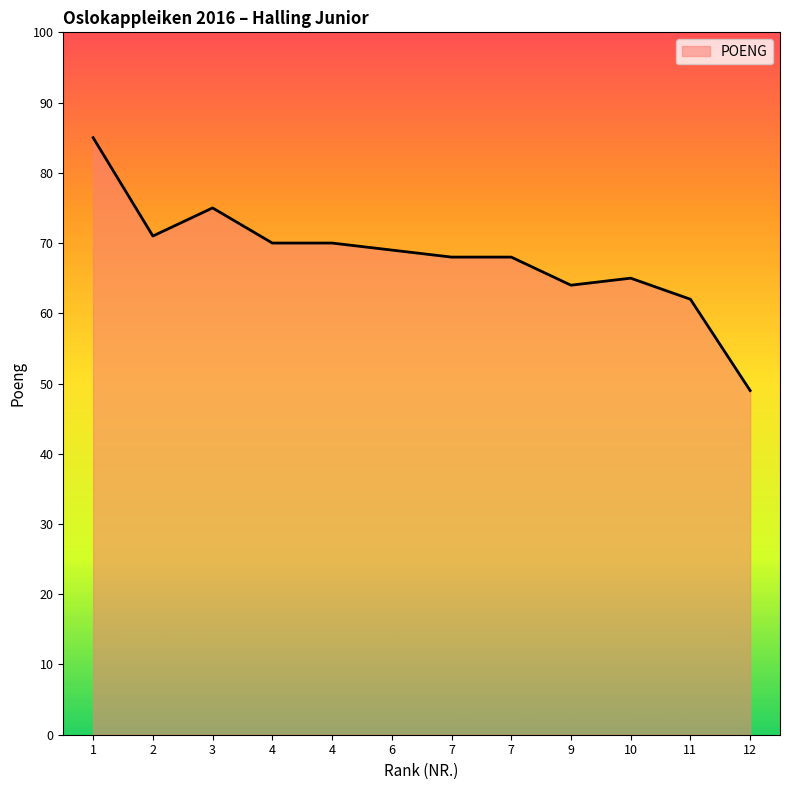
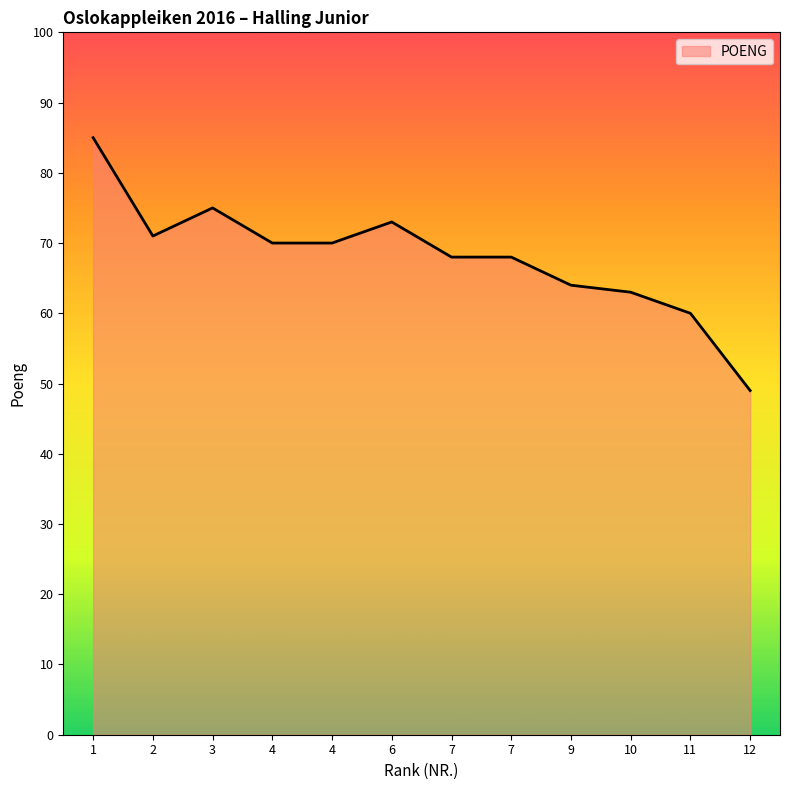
6: 69 -> 73
10: 65 -> 63
11: 62 -> 60
